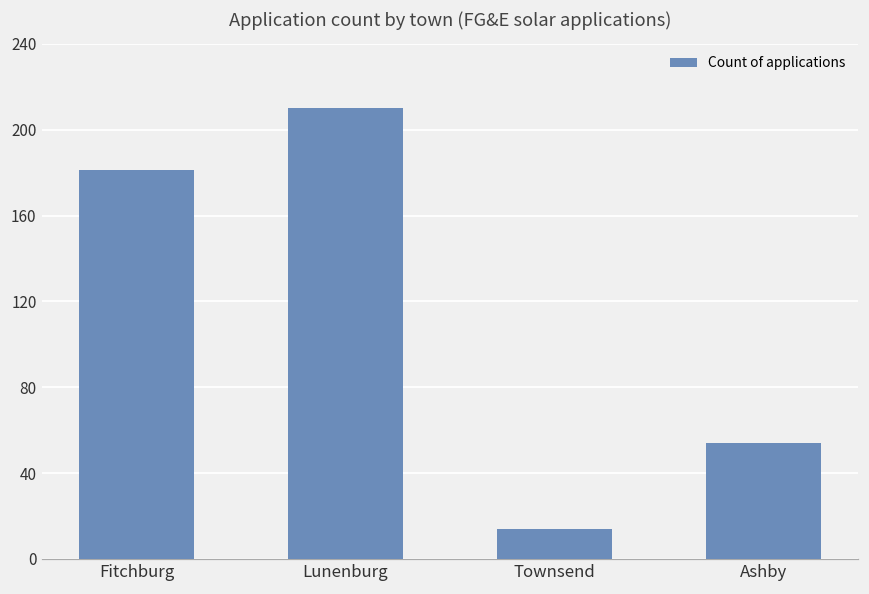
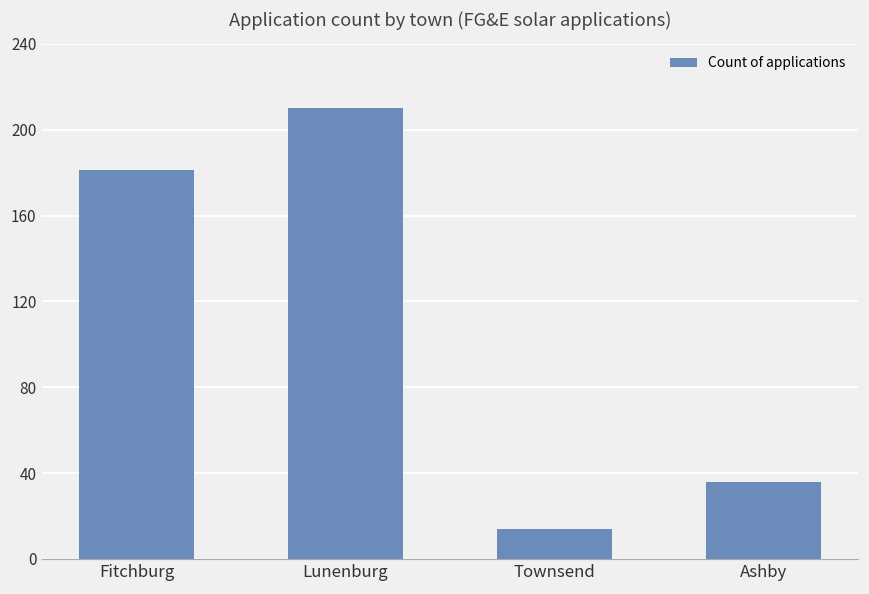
Ashby: 54 -> 36
